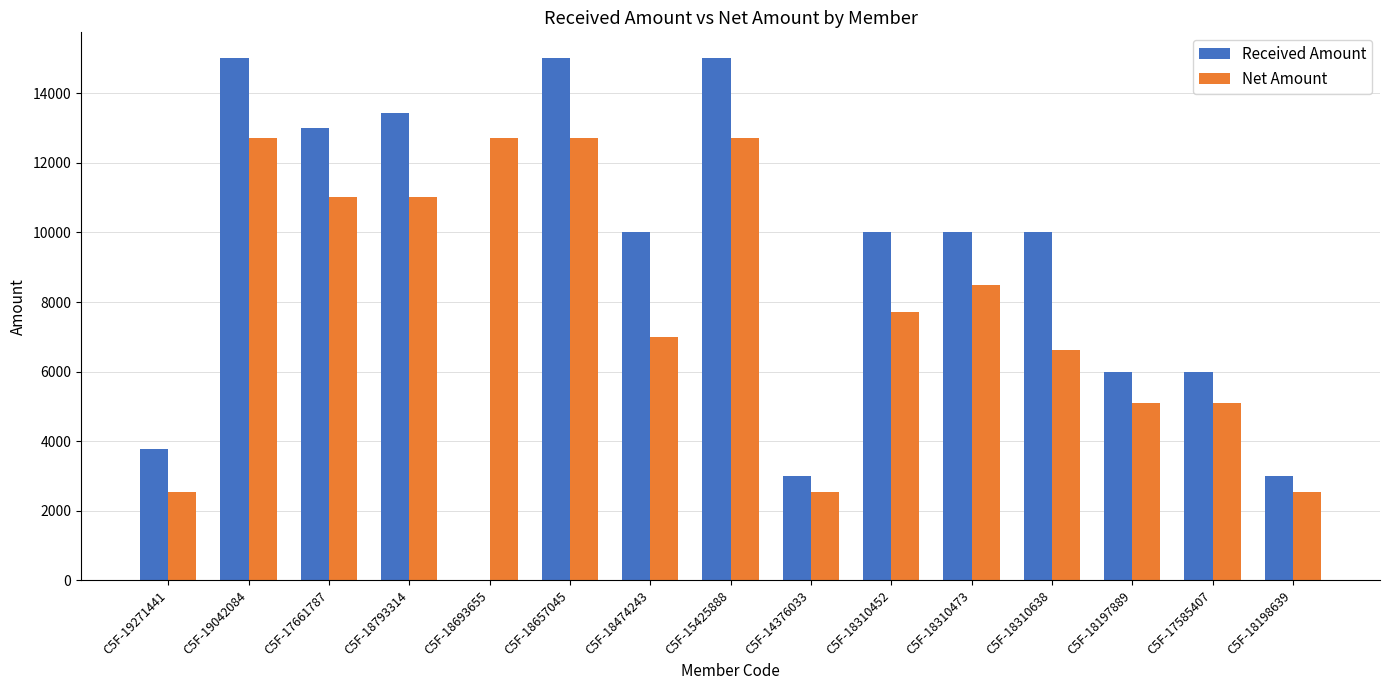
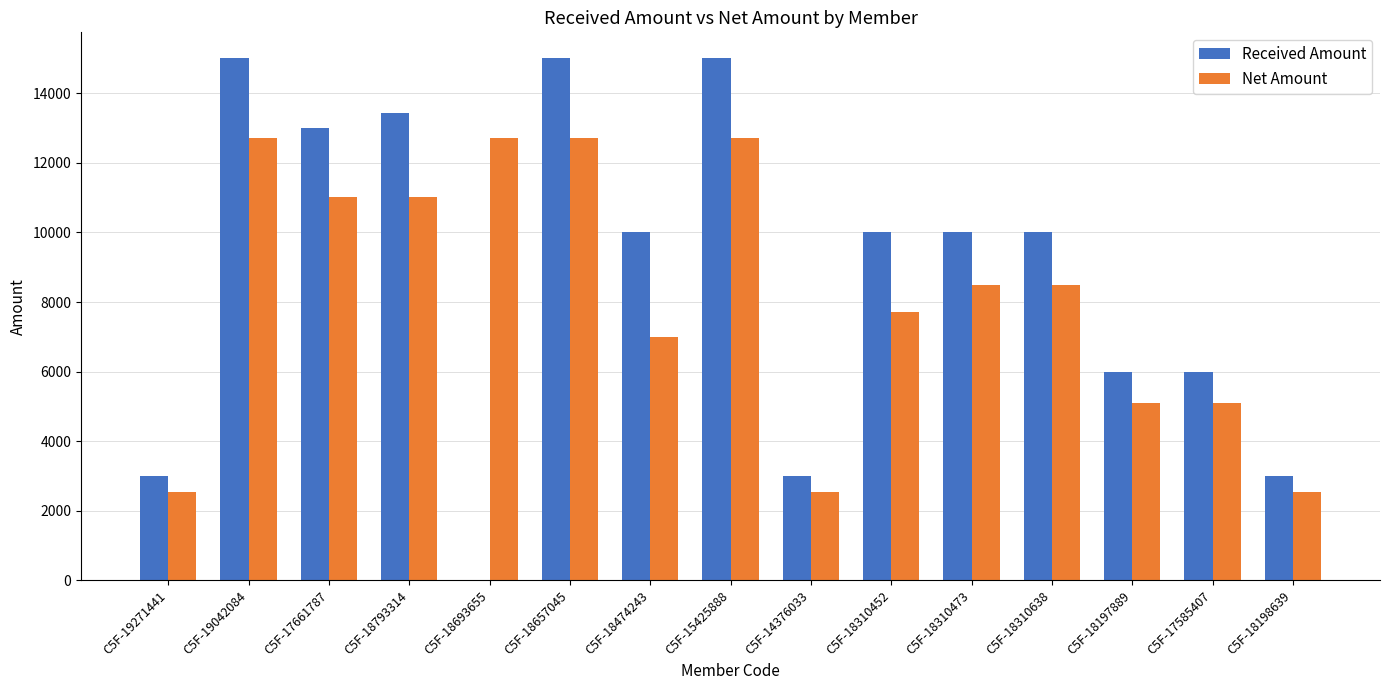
Received Amount, C5F-19271441: 3800 -> 3000
Net Amount, C5F-18310638: 6600 -> 8500
